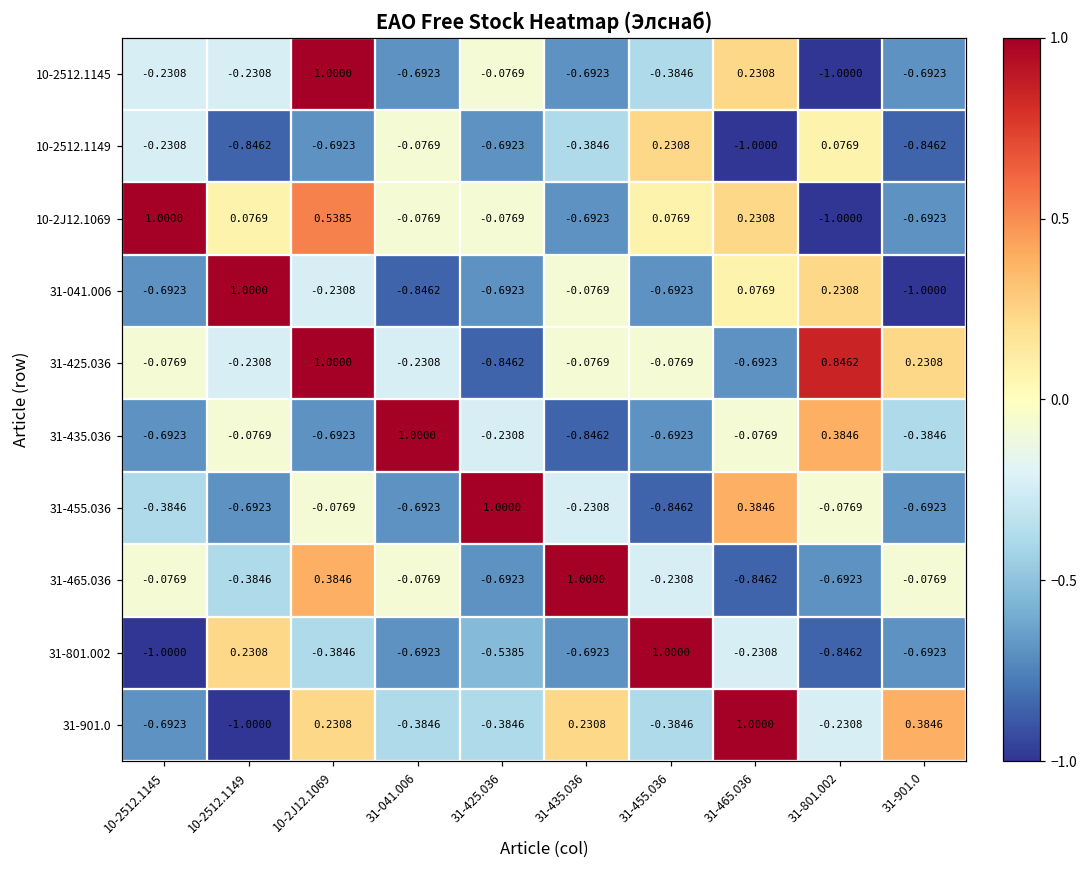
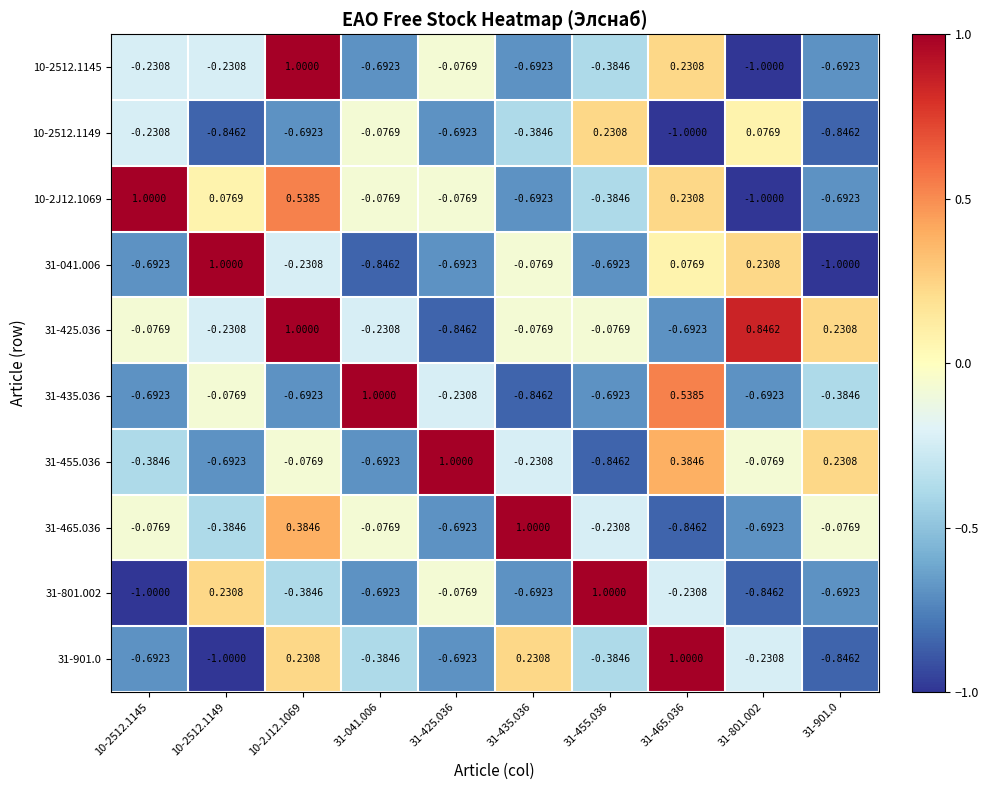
10-2J12.1069, 31-455.036: 0.0769 -> -0.3846
31-435.036, 31-465.036: -0.0769 -> 0.5385
31-435.036, 31-801.002: 0.3846 -> -0.6923
31-455.036, 31-901.0: -0.6923 -> 0.2308
31-801.002, 31-425.036: -0.5385 -> -0.0769
31-901.0, 31-425.036: -0.3846 -> -0.6923
31-901.0, 31-901.0: 0.3846 -> -0.8462
